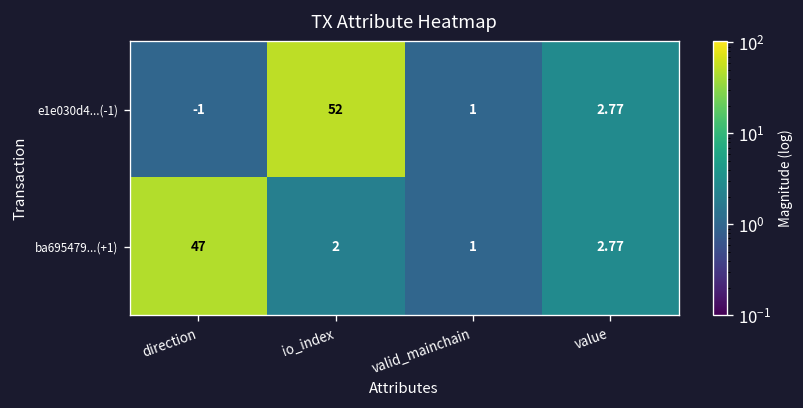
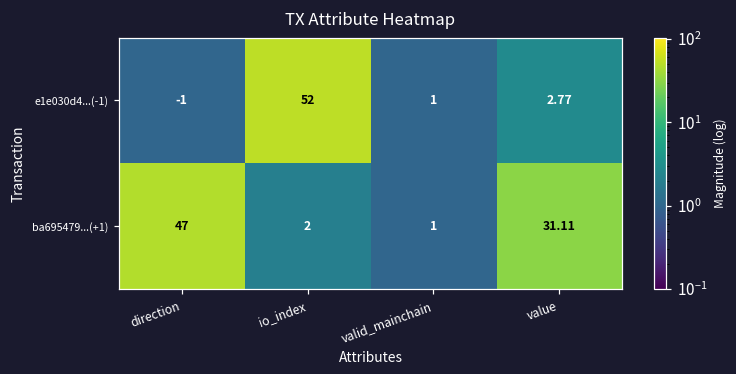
ba695479...(+1), value: 2.77 -> 31.11
